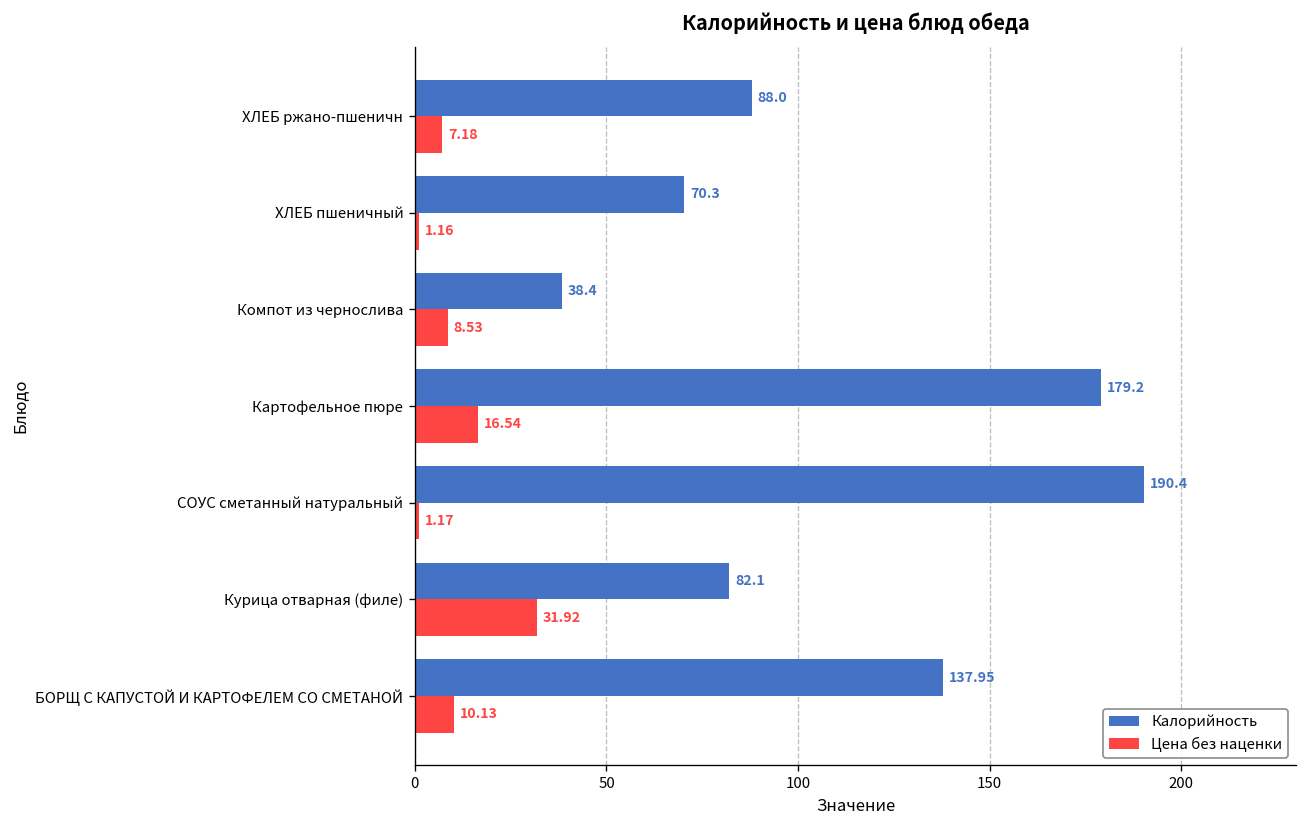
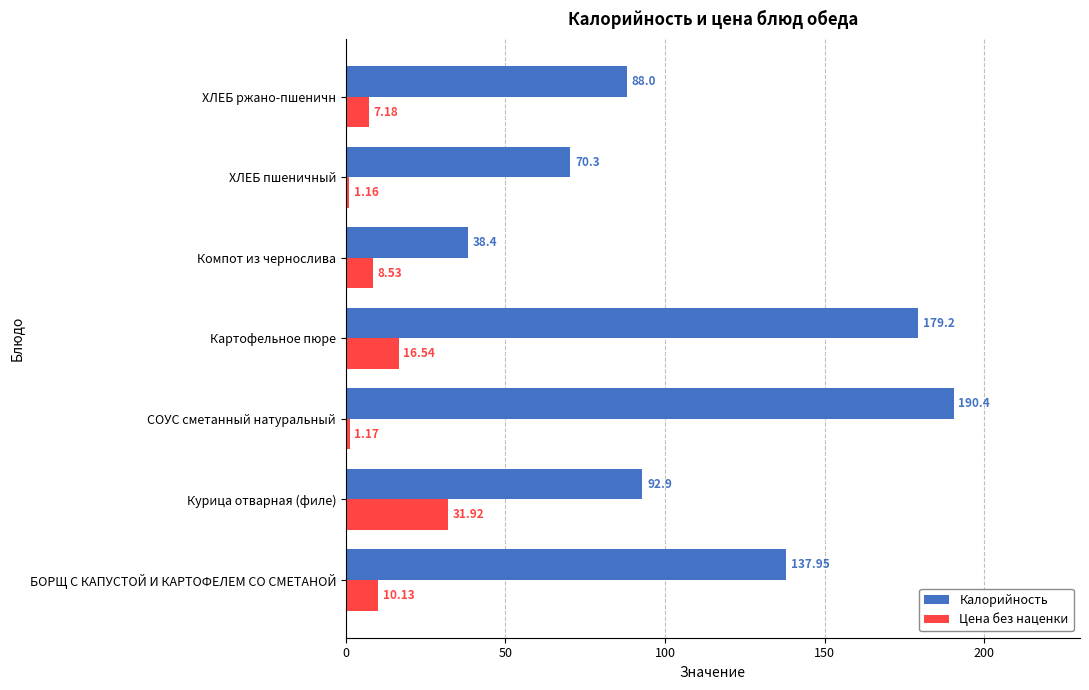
Калорийность, Курица отварная (филе): 82.1 -> 92.9
